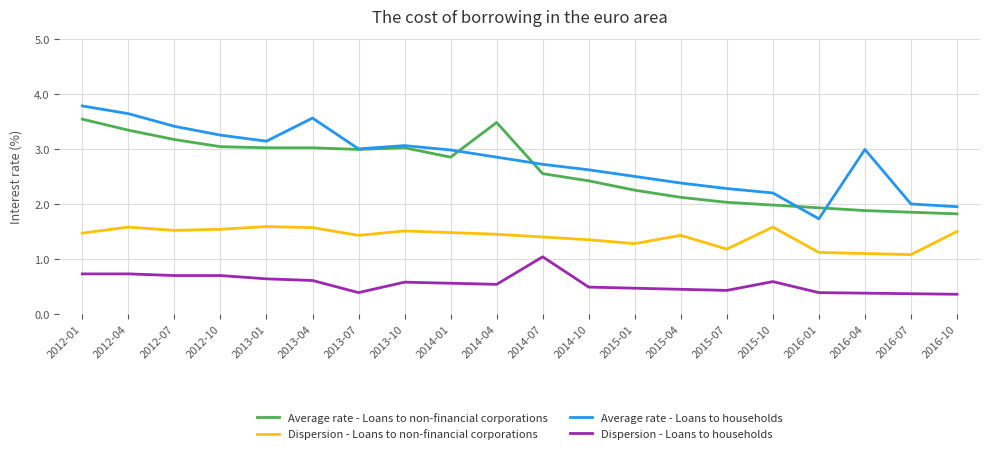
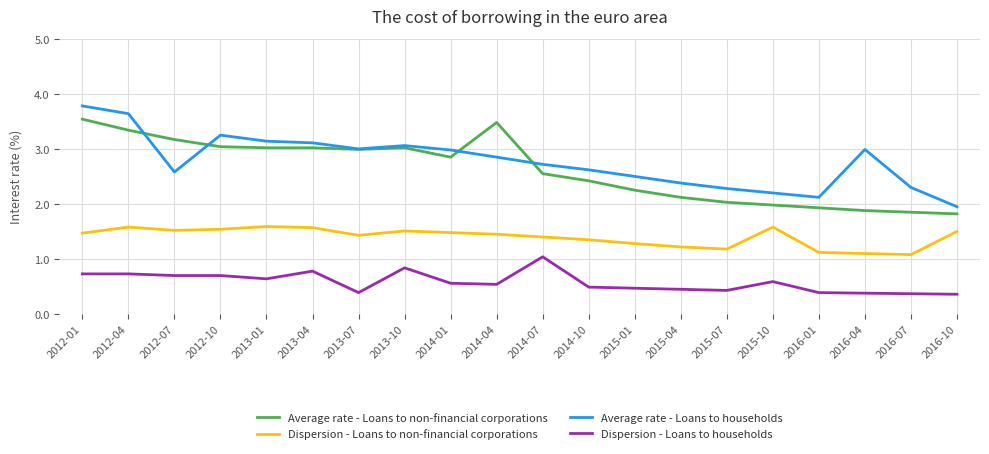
Average rate - Loans to households, 2012-07: 3.4 -> 2.6
Average rate - Loans to households, 2013-04: 3.6 -> 3.1
Dispersion - Loans to households, 2013-04: 0.6 -> 0.8
Dispersion - Loans to households, 2013-10: 0.6 -> 0.8
Dispersion - Loans to non-financial corporations, 2015-04: 1.4 -> 1.2
Average rate - Loans to households, 2016-01: 1.7 -> 2.1
Average rate - Loans to households, 2016-07: 2.0 -> 2.3
